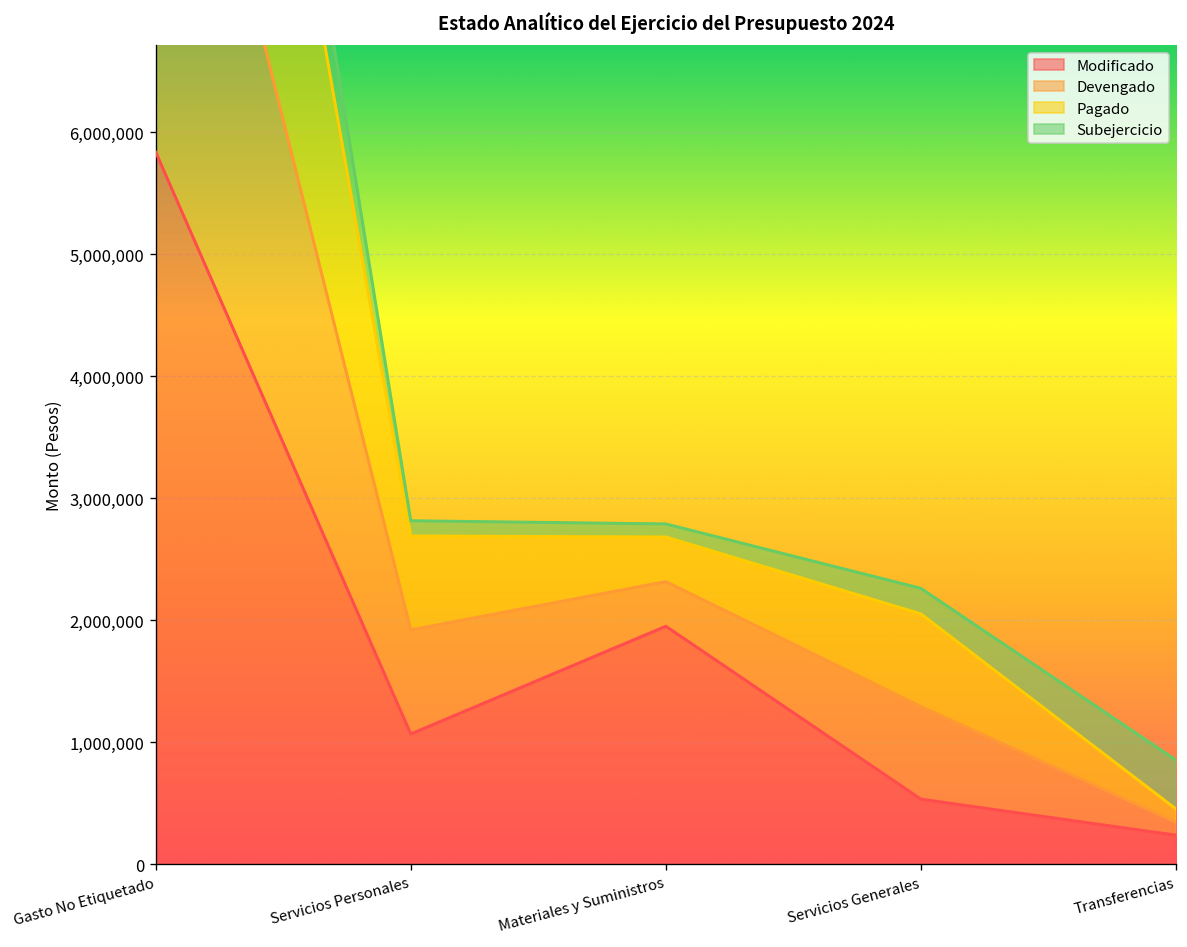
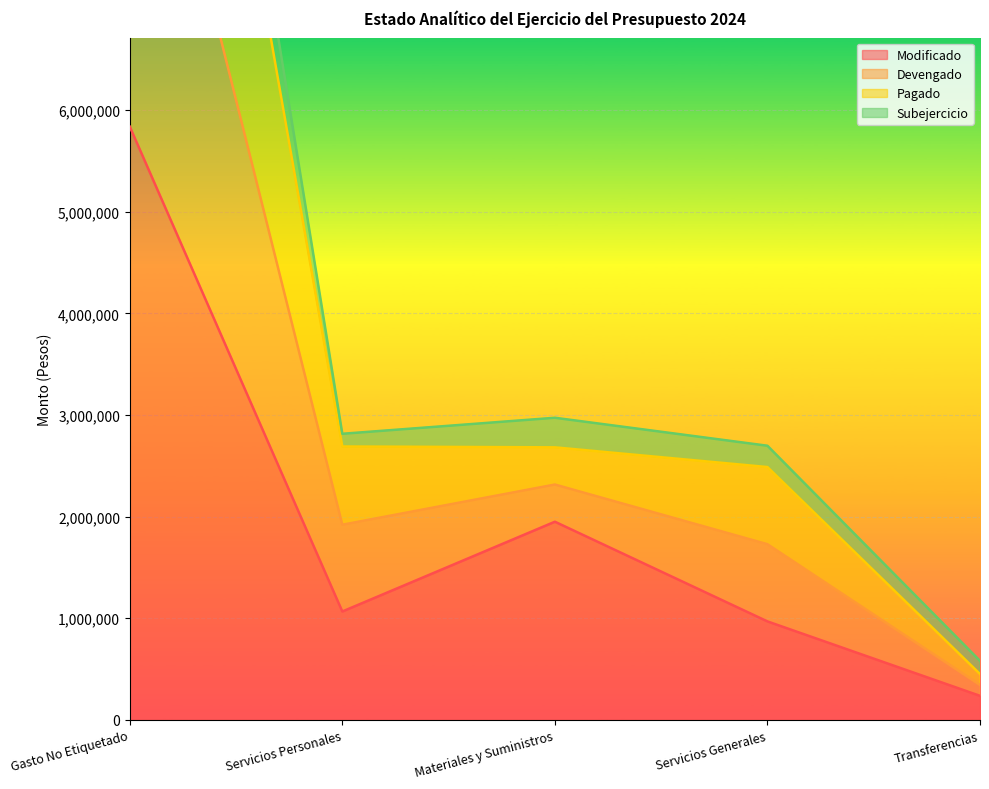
Subejercicio, Materiales y Suministros: 110,000 -> 290,000
Modificado, Servicios Generales: 530,000 -> 970,000
Subejercicio, Transferencias: 400,000 -> 130,000
